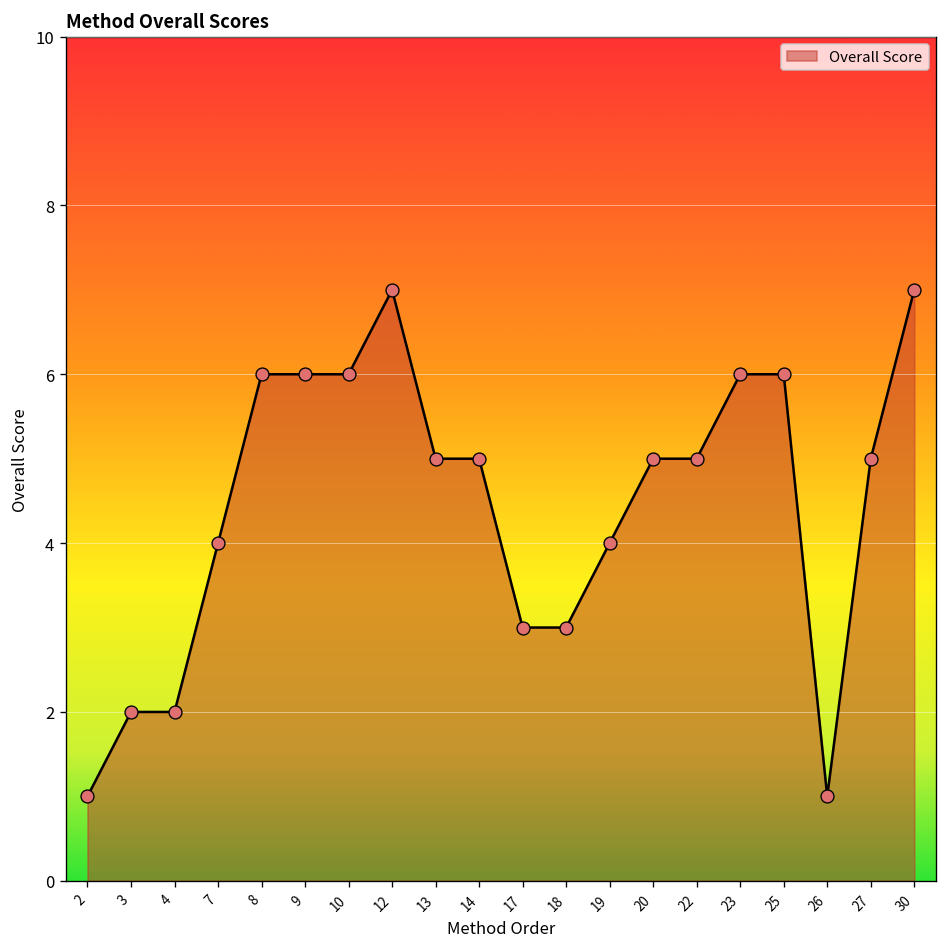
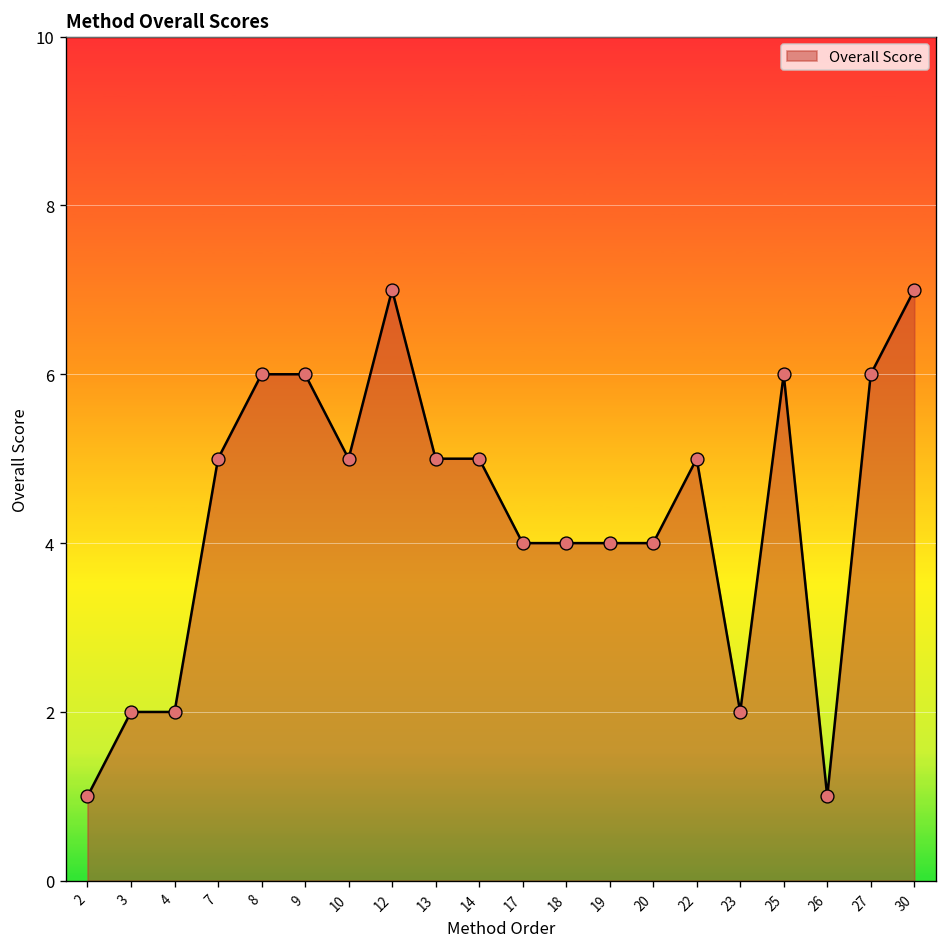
7: 4 -> 5
10: 6 -> 5
17: 3 -> 4
18: 3 -> 4
20: 5 -> 4
23: 6 -> 2
27: 5 -> 6
